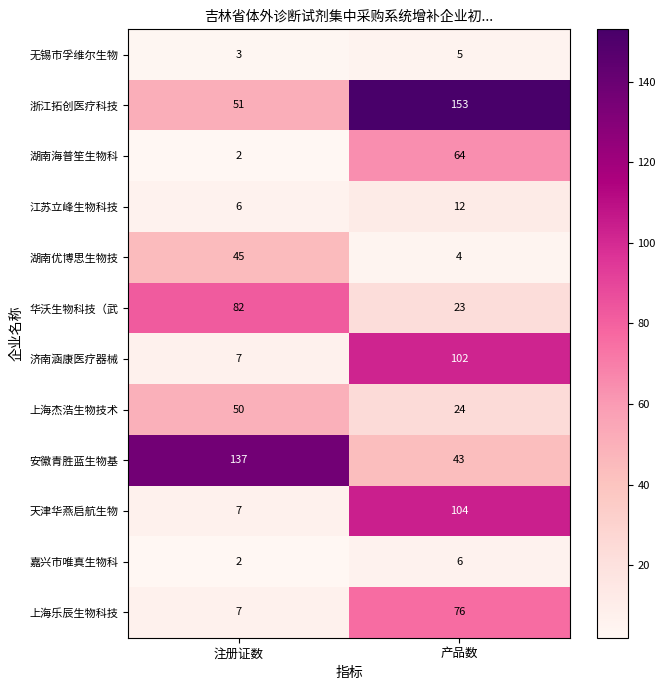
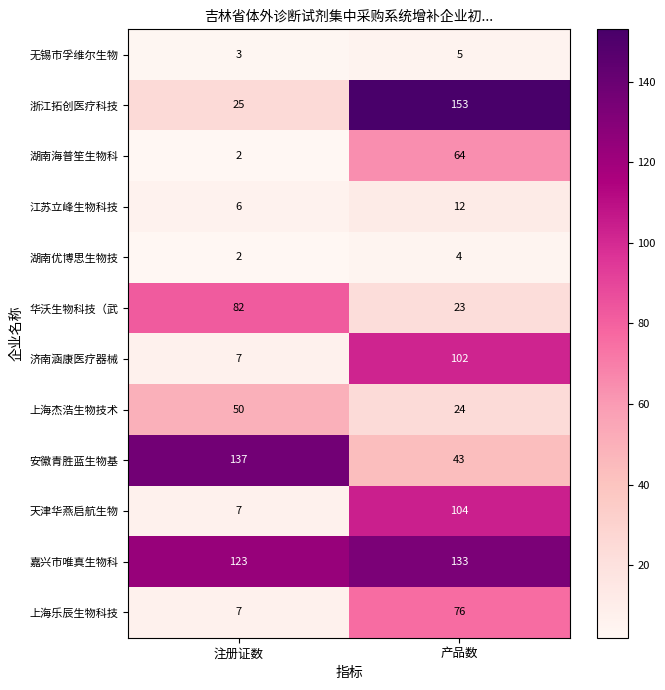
浙江拓创医疗科技, 注册证数: 51 -> 25
湖南优博思生物技, 注册证数: 45 -> 2
嘉兴市唯真生物科, 注册证数: 2 -> 123
嘉兴市唯真生物科, 产品数: 6 -> 133
